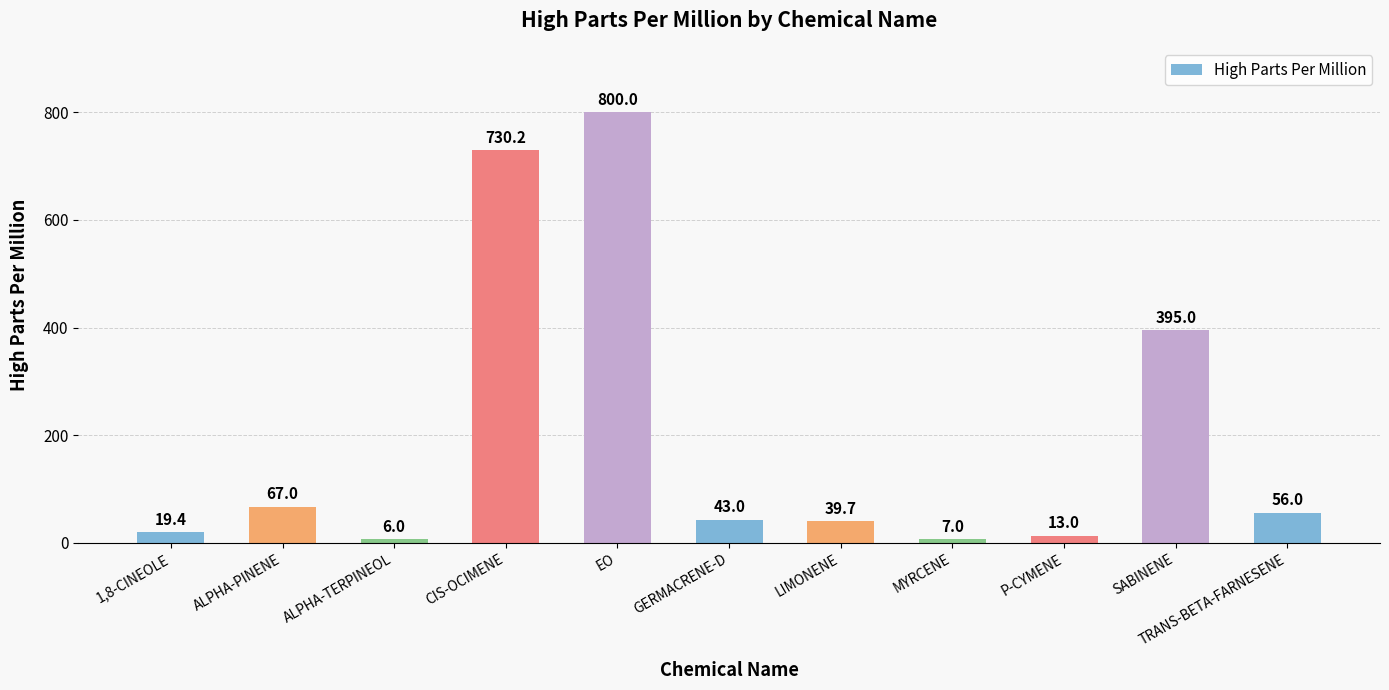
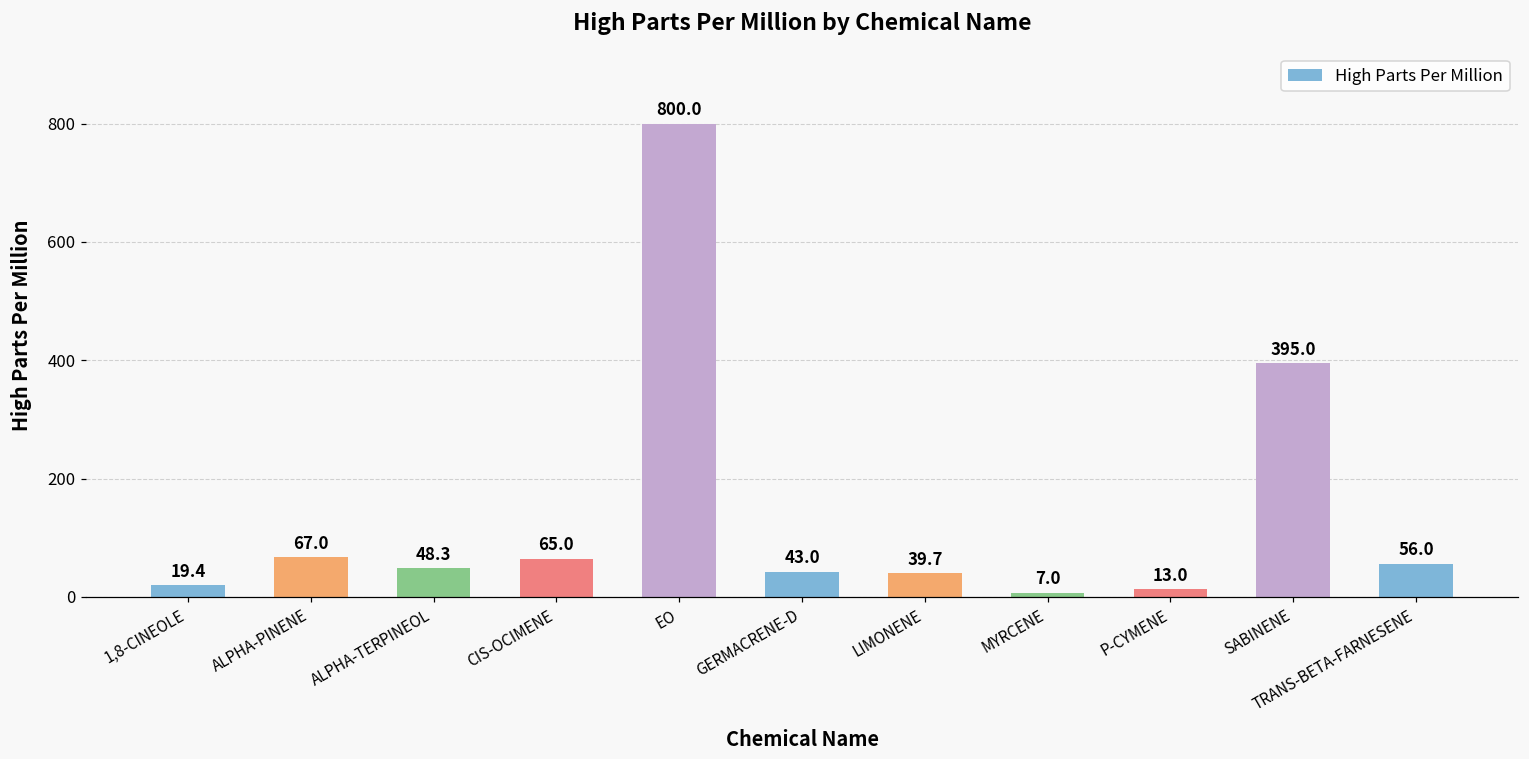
ALPHA-TERPINEOL: 6.0 -> 48.3
CIS-OCIMENE: 730.2 -> 65.0
